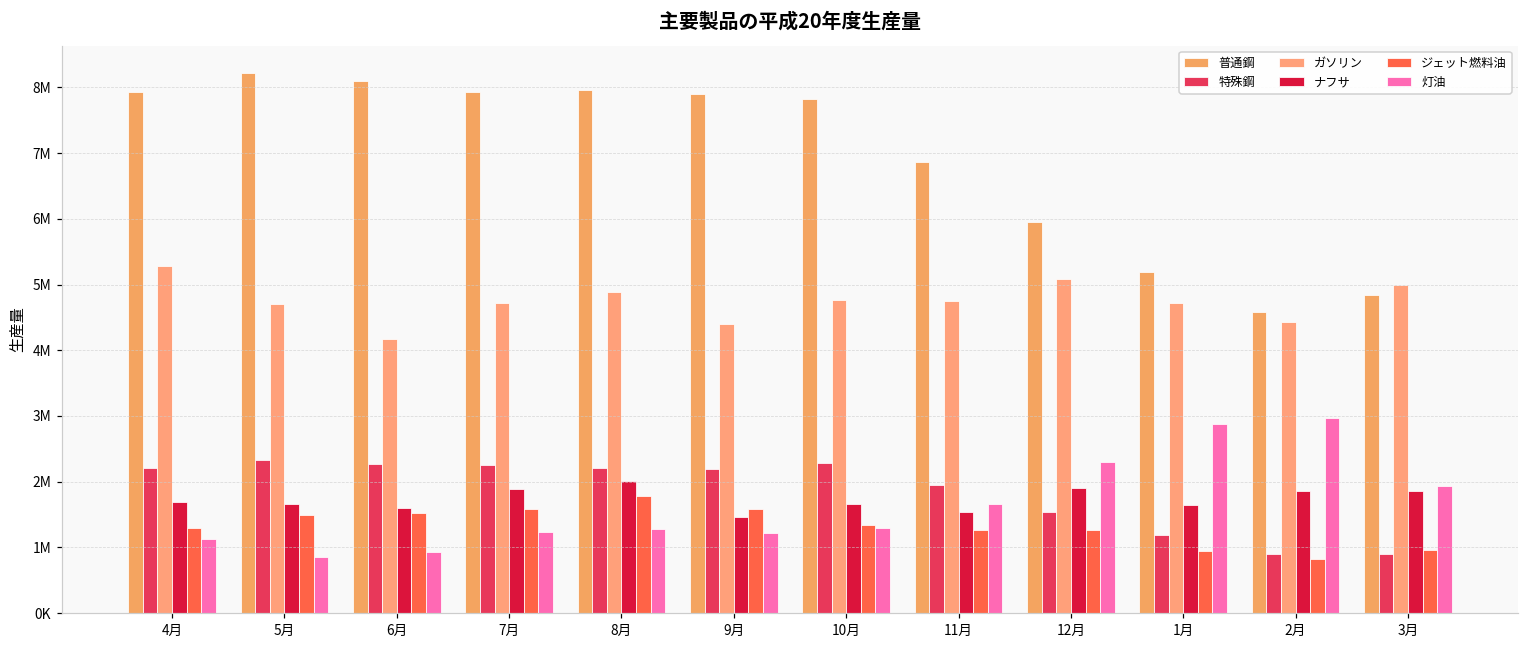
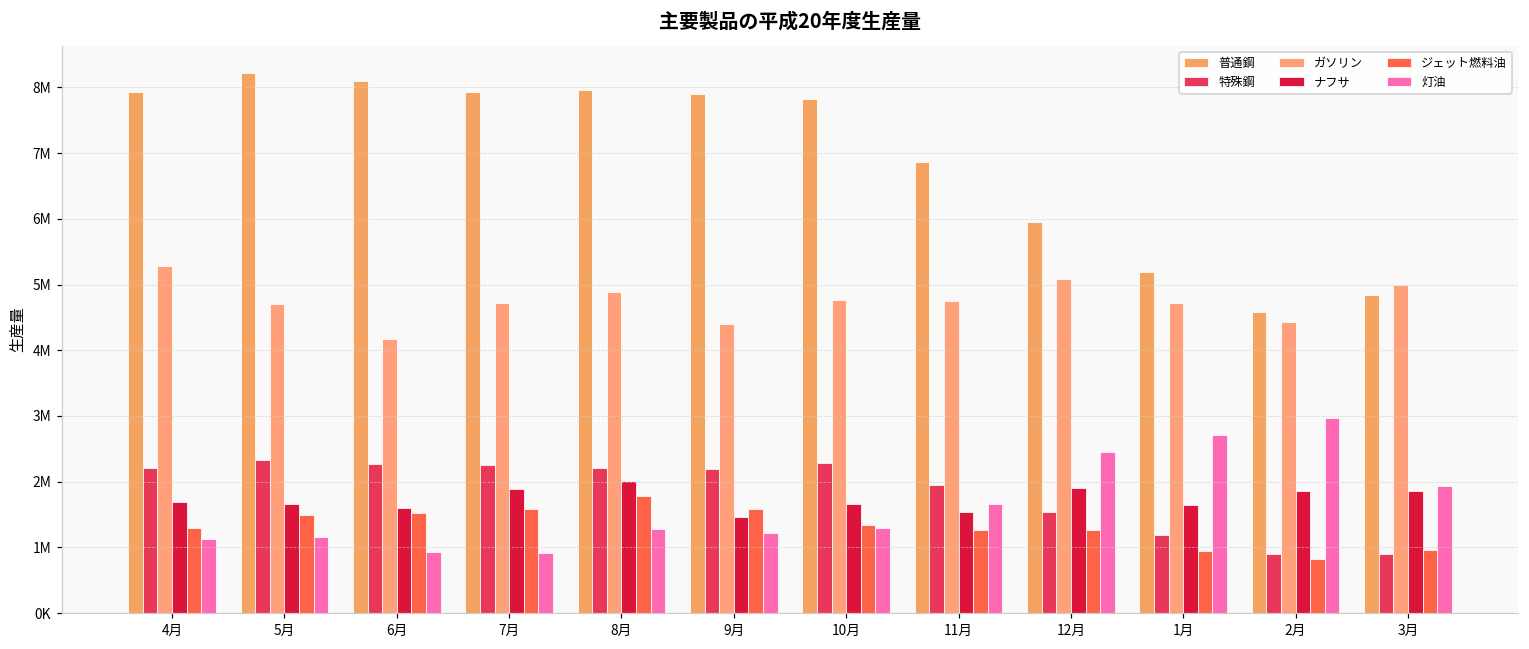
灯油, 5月: 900000 -> 1200000
灯油, 7月: 1200000 -> 900000
灯油, 12月: 2300000 -> 2500000
灯油, 1月: 2900000 -> 2700000
